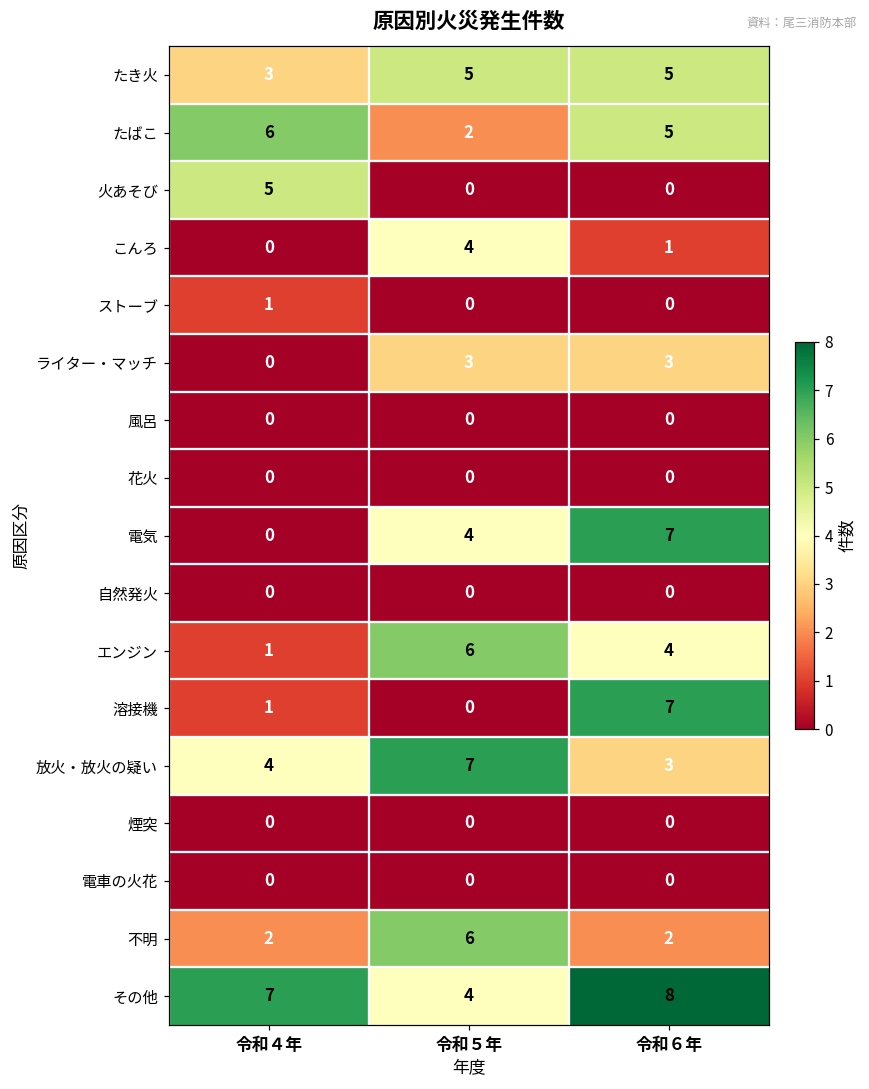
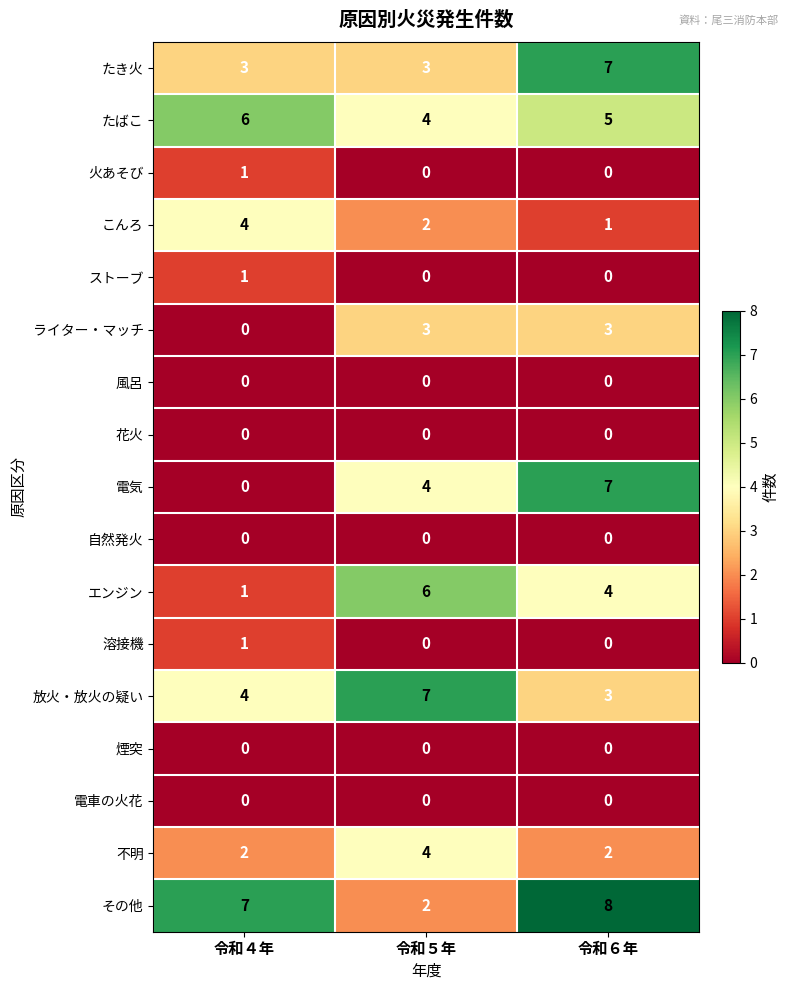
たき火, 令和５年: 5 -> 3
たき火, 令和６年: 5 -> 7
たばこ, 令和５年: 2 -> 4
火あそび, 令和４年: 5 -> 1
こんろ, 令和４年: 0 -> 4
こんろ, 令和５年: 4 -> 2
溶接機, 令和６年: 7 -> 0
不明, 令和５年: 6 -> 4
その他, 令和５年: 4 -> 2
